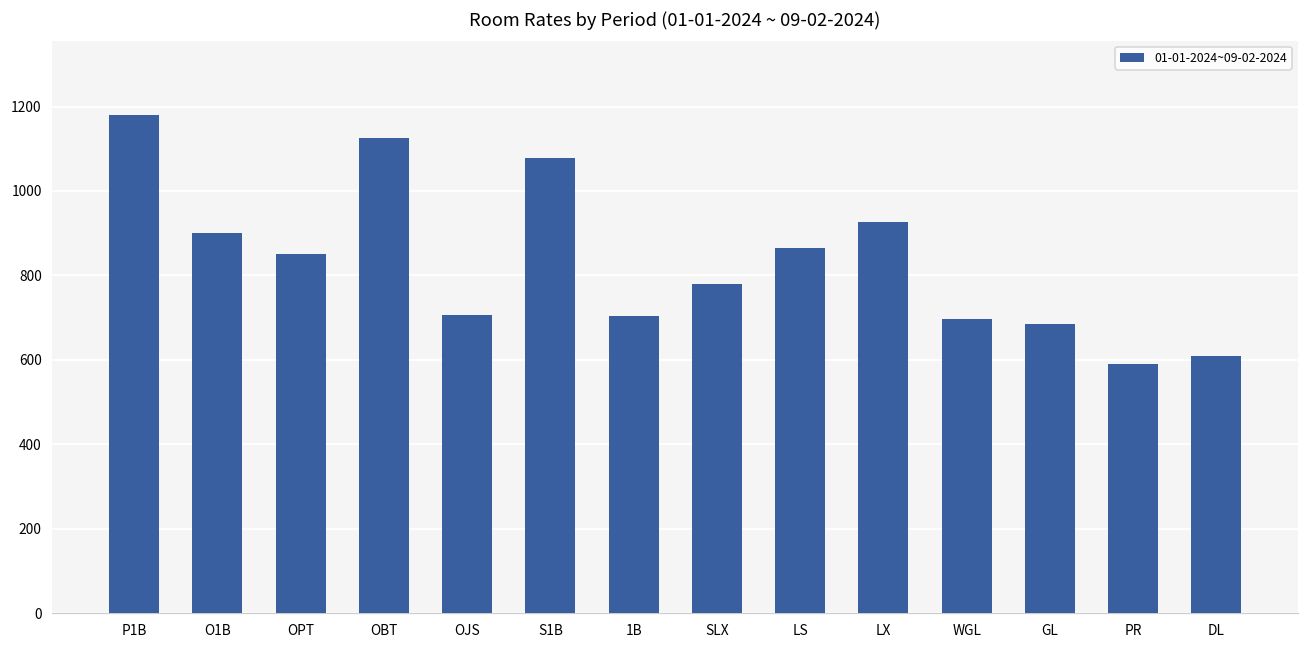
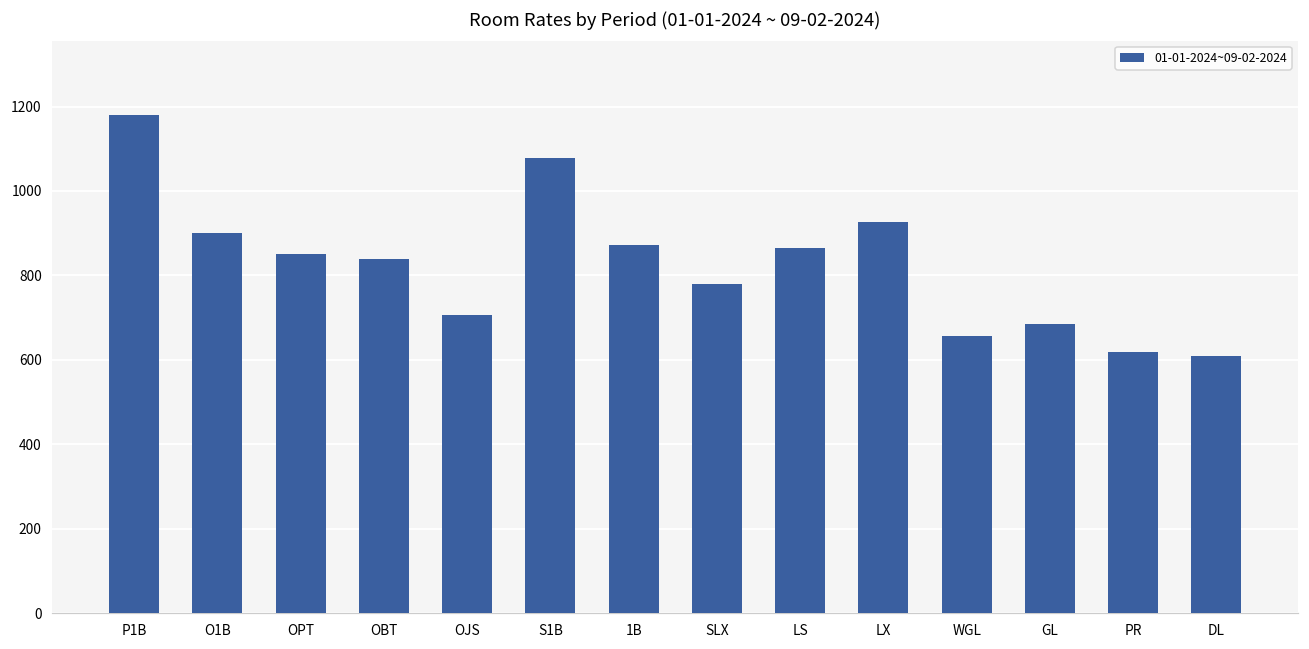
OBT: 1130 -> 840
1B: 700 -> 870
WGL: 700 -> 660
PR: 590 -> 620
